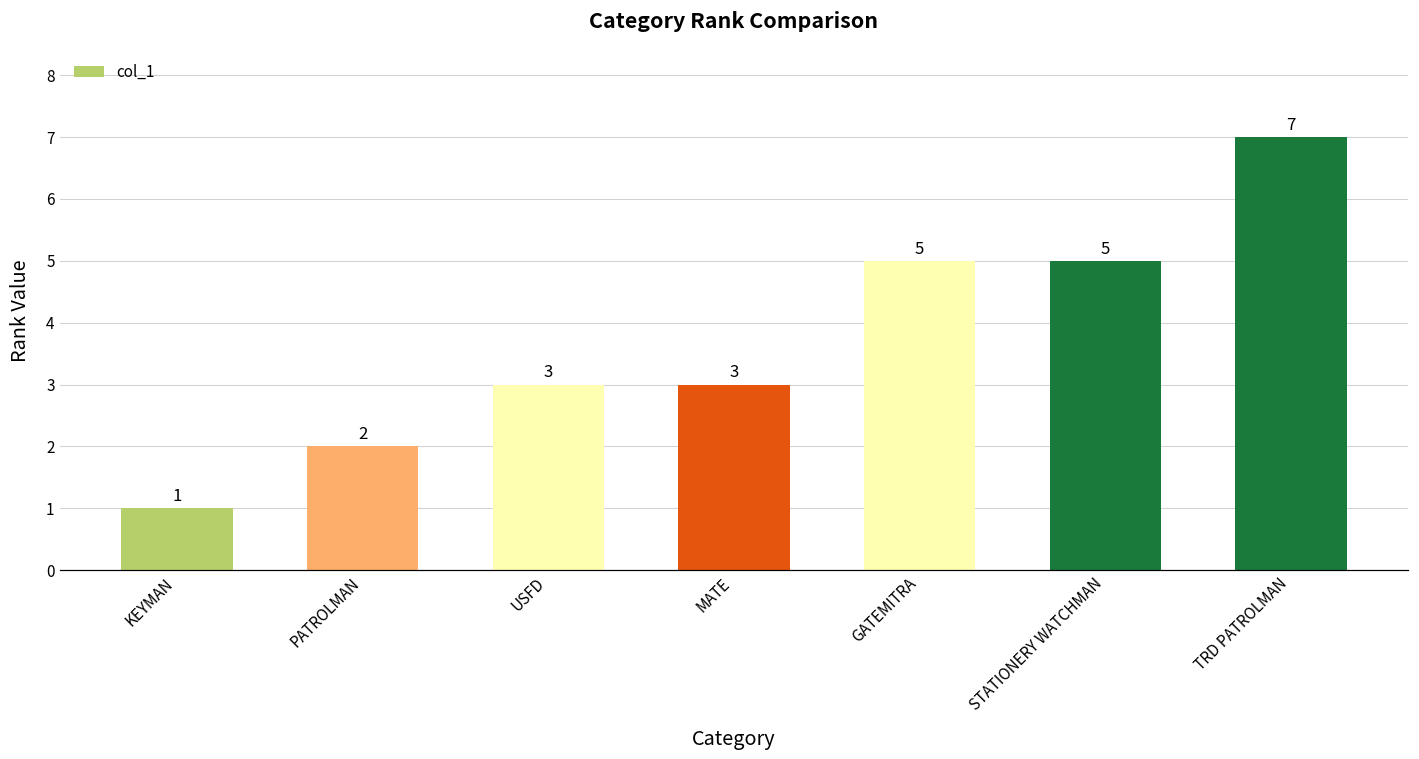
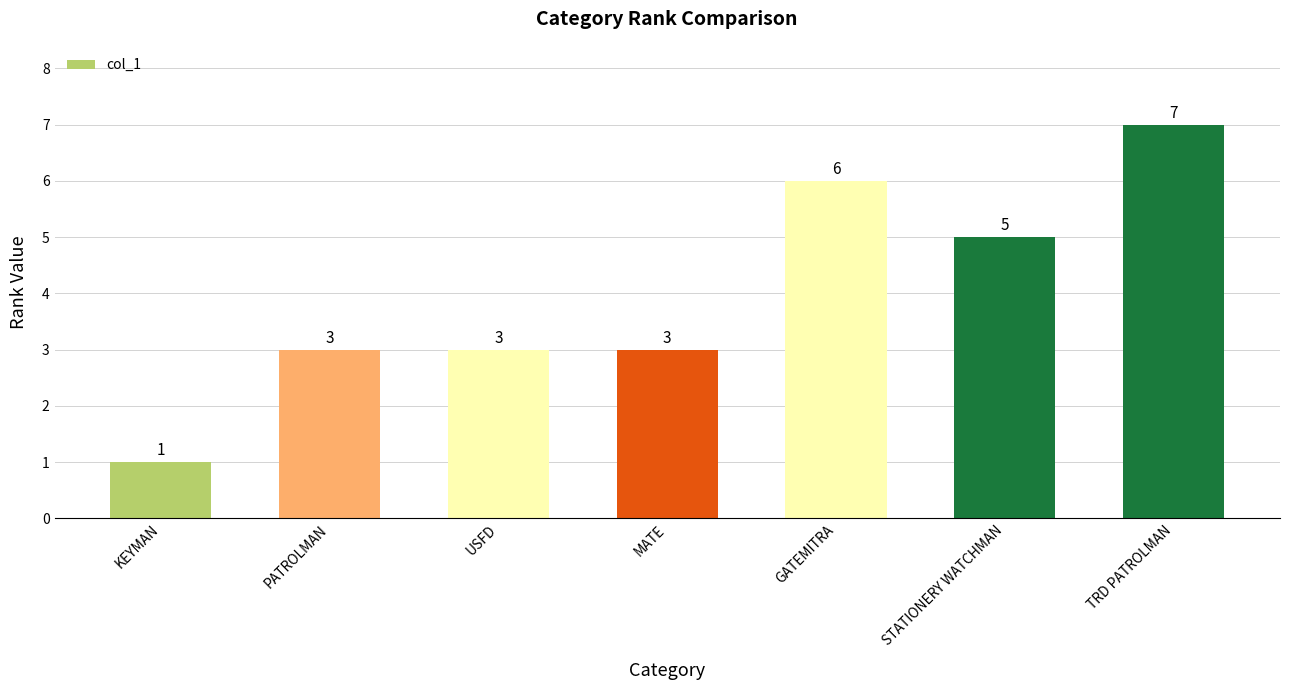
PATROLMAN: 2 -> 3
GATEMITRA: 5 -> 6
